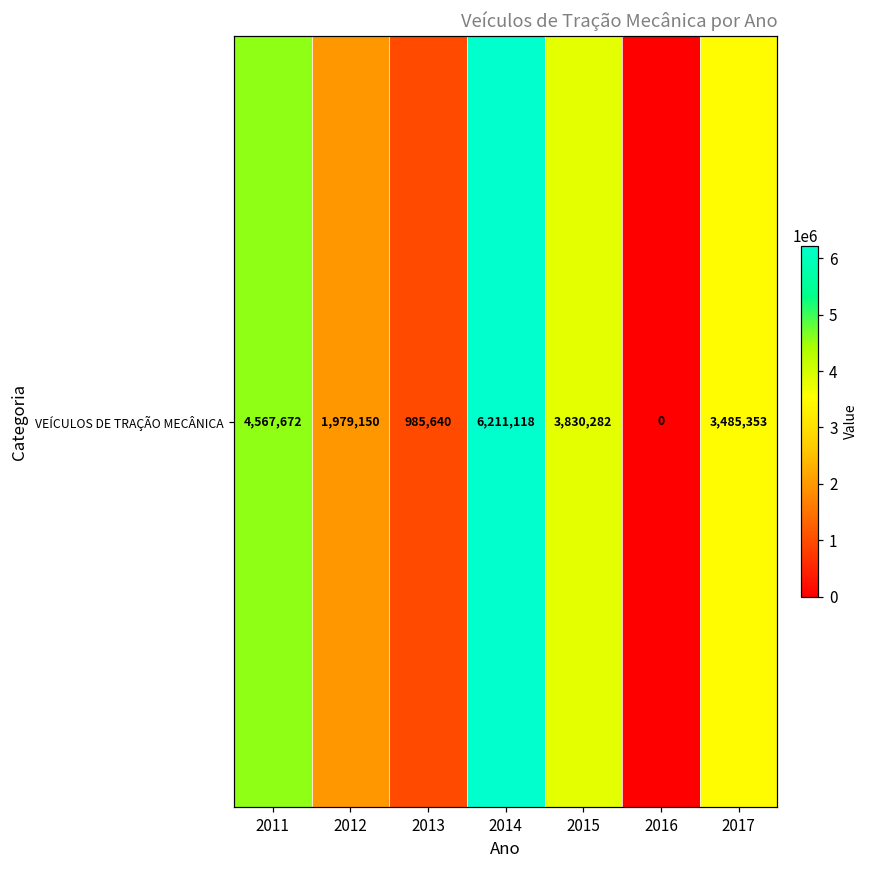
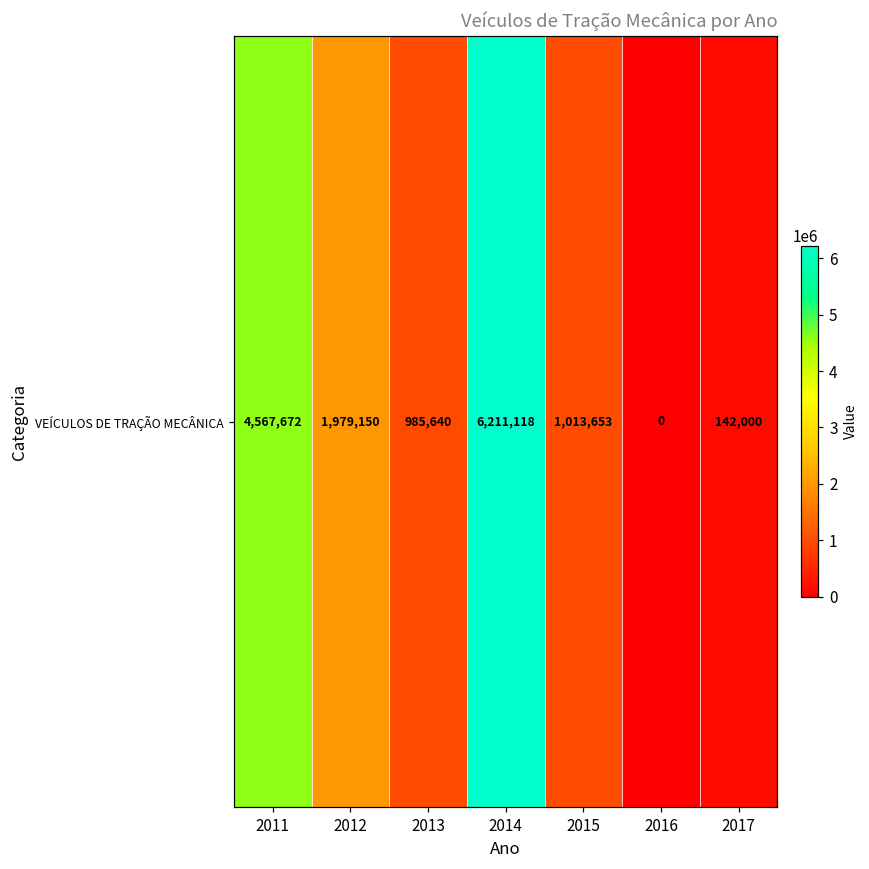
VEÍCULOS DE TRAÇÃO MECÂNICA, 2015: 3,830,282 -> 1,013,653
VEÍCULOS DE TRAÇÃO MECÂNICA, 2017: 3,485,353 -> 142,000
